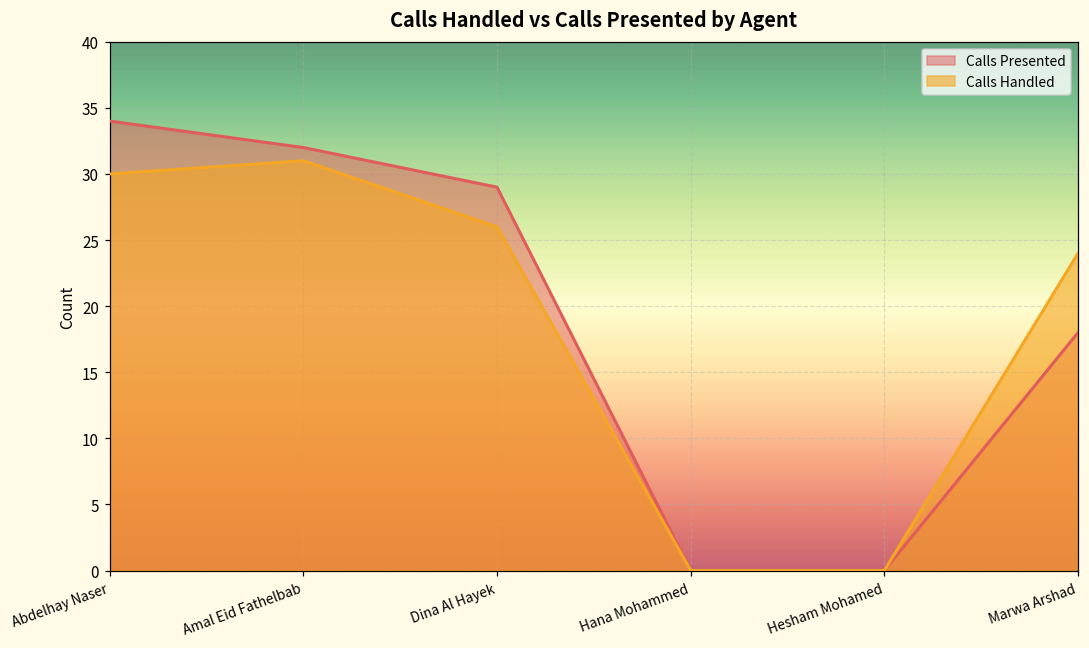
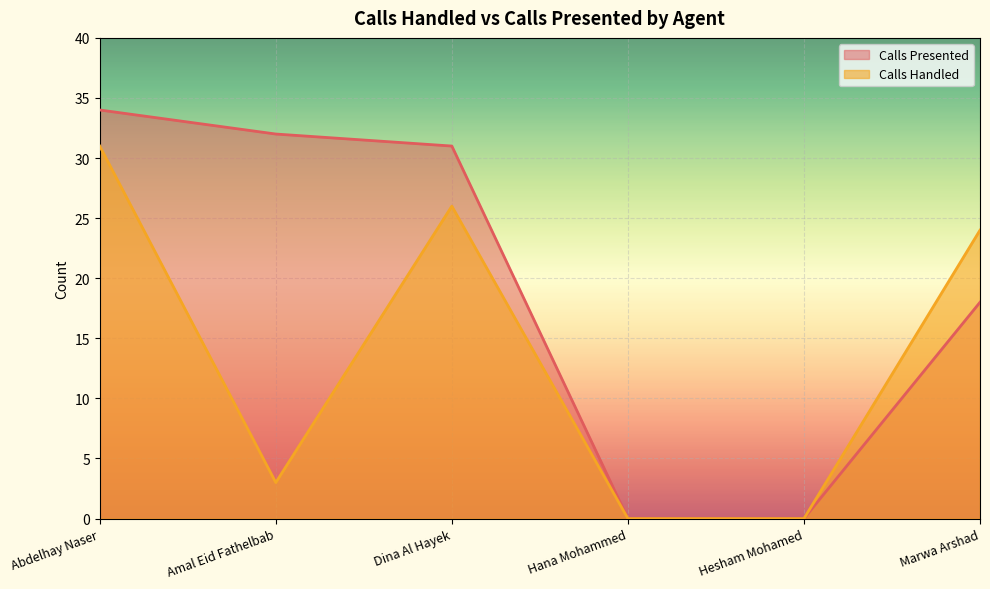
Calls Handled, Abdelhay Naser: 30 -> 31
Calls Handled, Amal Eid Fathelbab: 31 -> 3
Calls Presented, Dina Al Hayek: 29 -> 31
